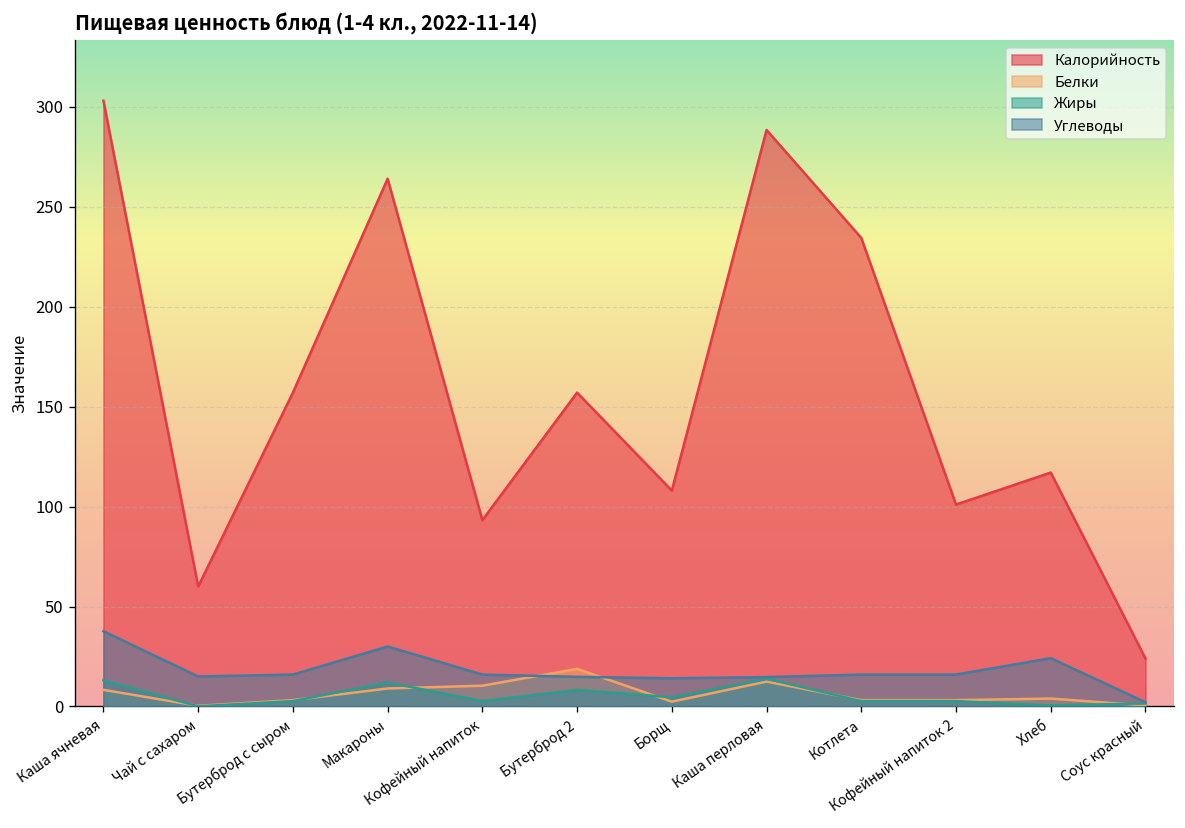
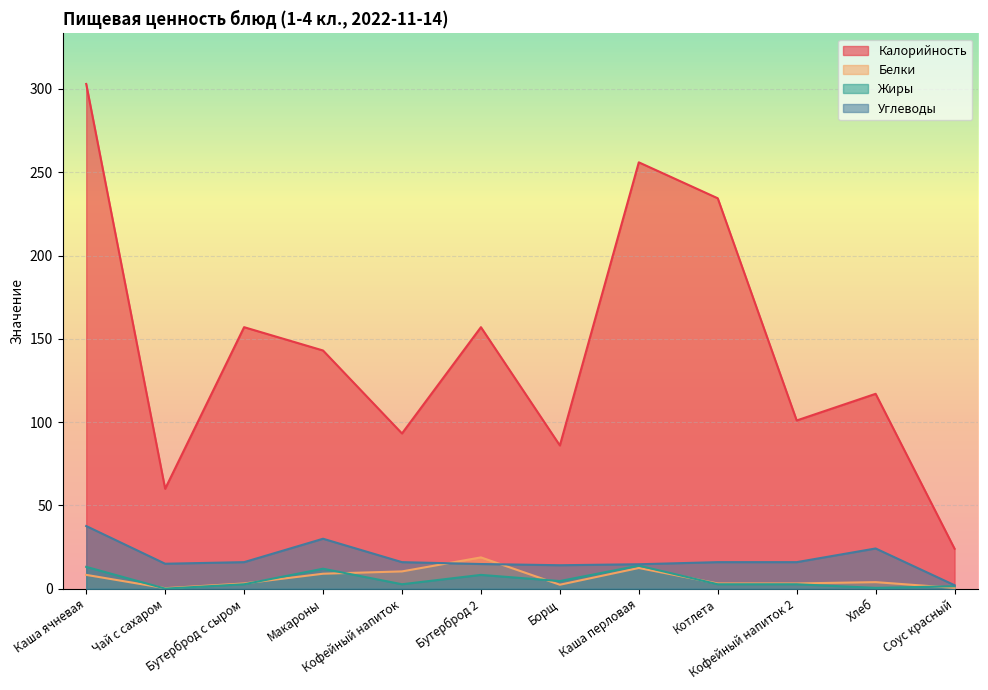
Калорийность, Макароны: 264 -> 143
Калорийность, Борщ: 108 -> 86
Калорийность, Каша перловая: 288 -> 256
